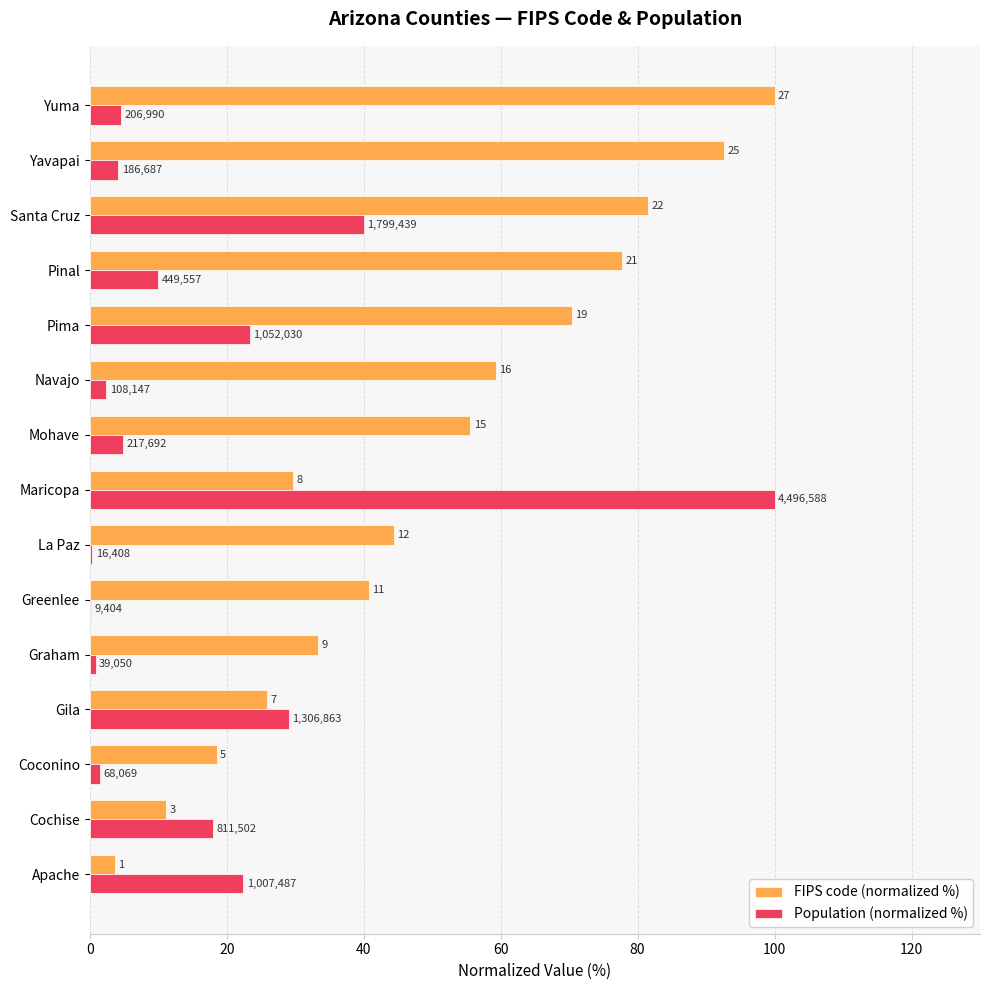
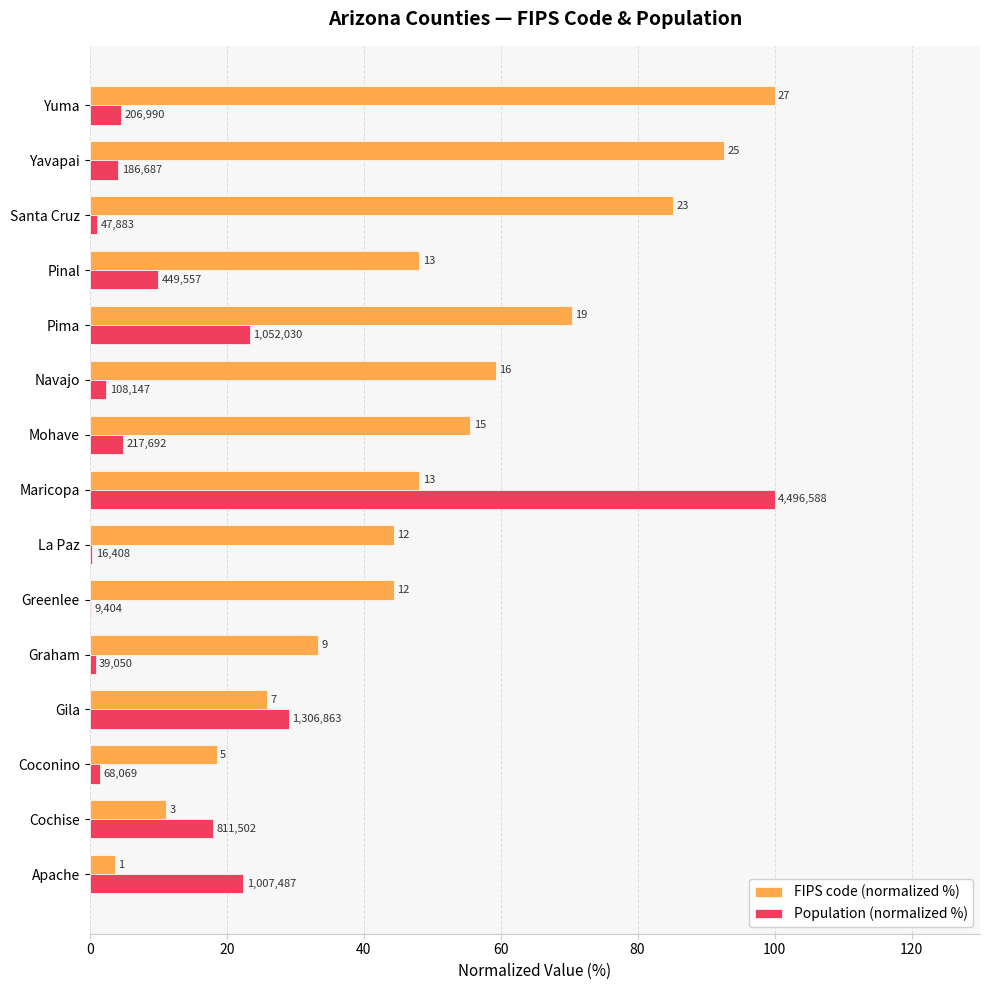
FIPS code (normalized %), Santa Cruz: 22 -> 23
Population (normalized %), Santa Cruz: 1,799,439 -> 47,883
FIPS code (normalized %), Pinal: 21 -> 13
FIPS code (normalized %), Maricopa: 8 -> 13
FIPS code (normalized %), Greenlee: 11 -> 12
